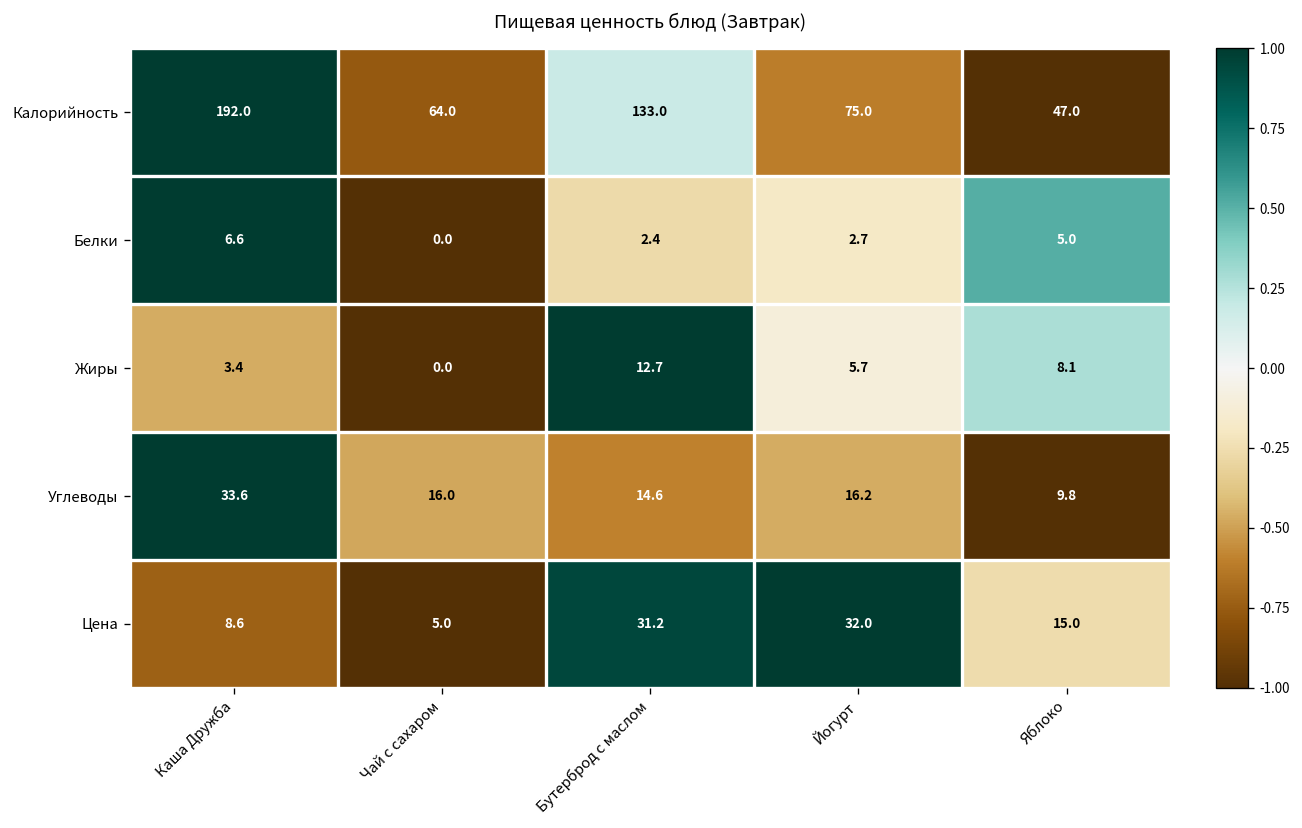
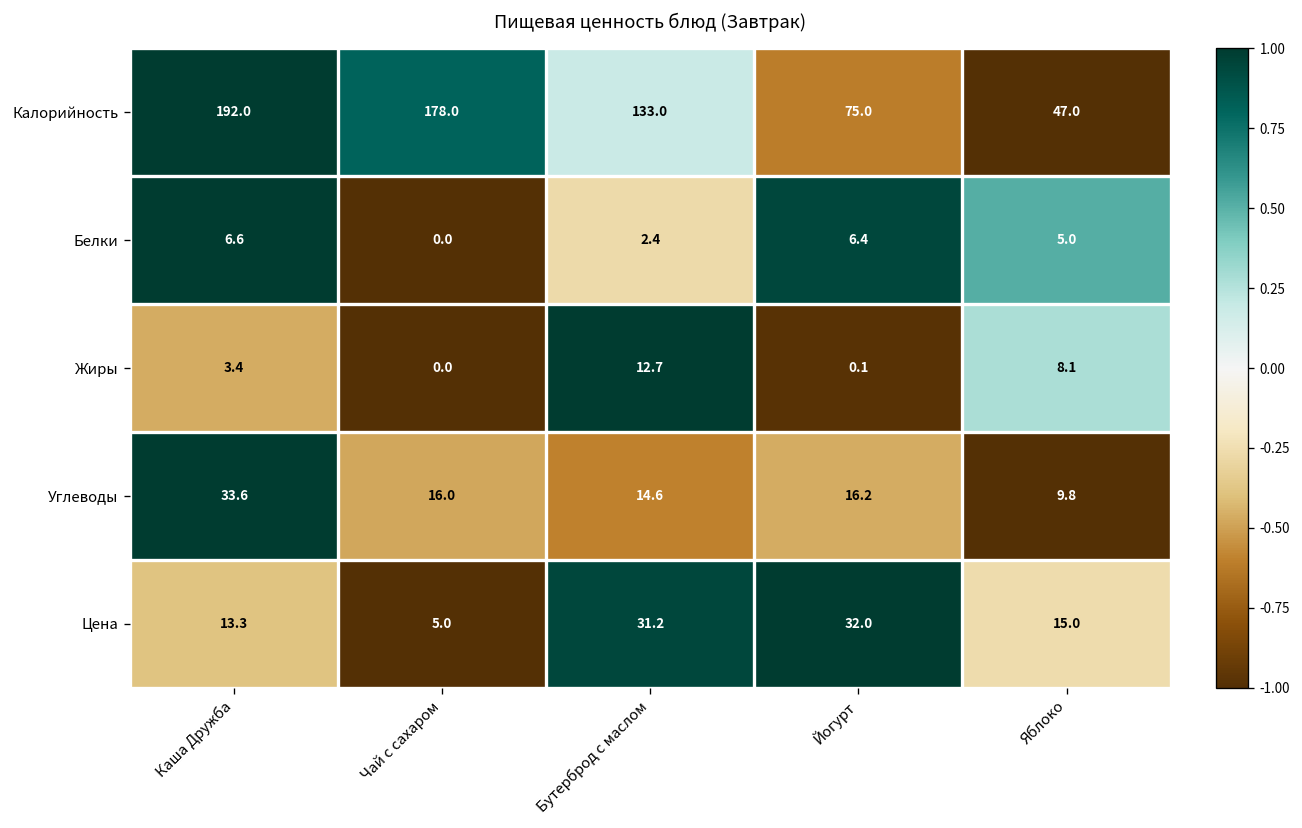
Калорийность, Чай с сахаром: 64.0 -> 178.0
Белки, Йогурт: 2.7 -> 6.4
Жиры, Йогурт: 5.7 -> 0.1
Цена, Каша Дружба: 8.6 -> 13.3
